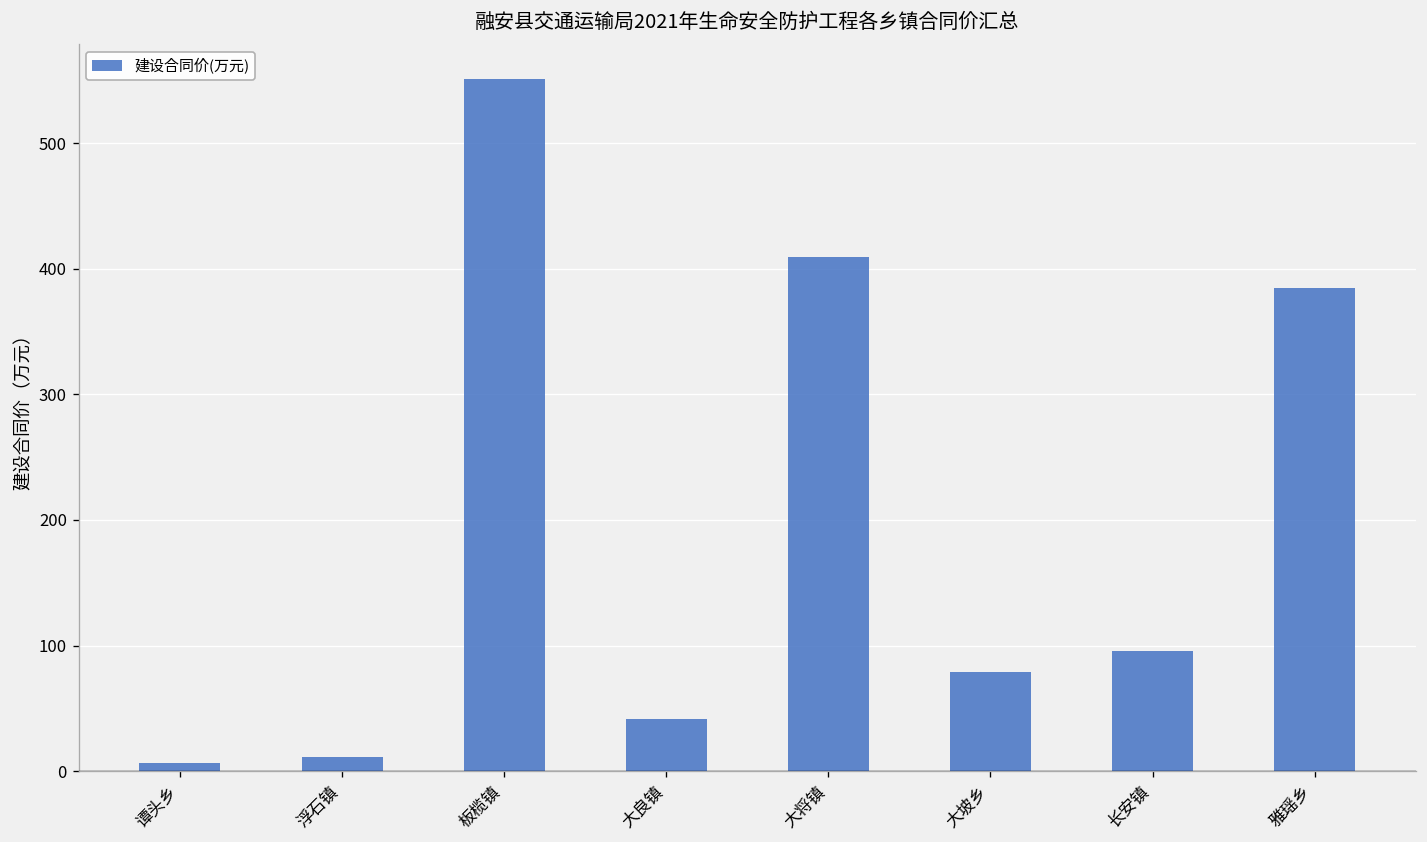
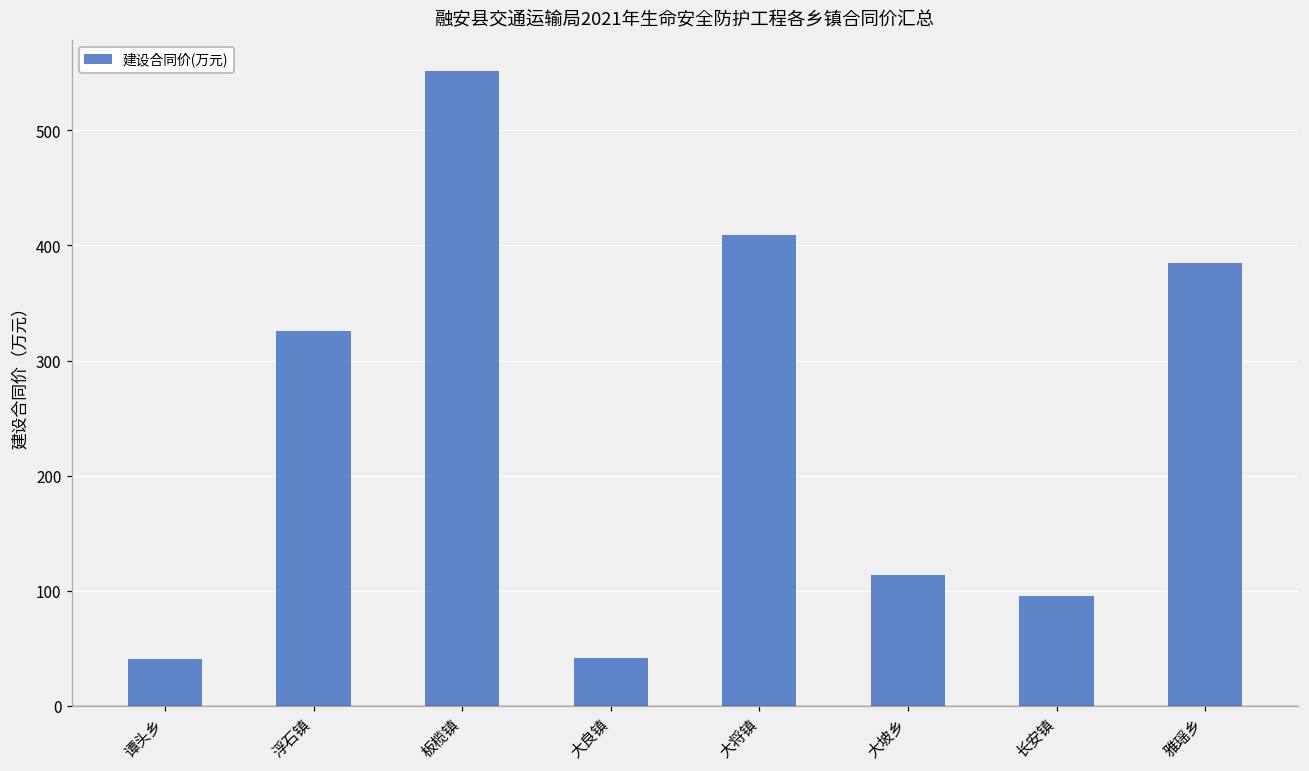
谭头乡: 7 -> 41
浮石镇: 11 -> 326
大坡乡: 79 -> 114
